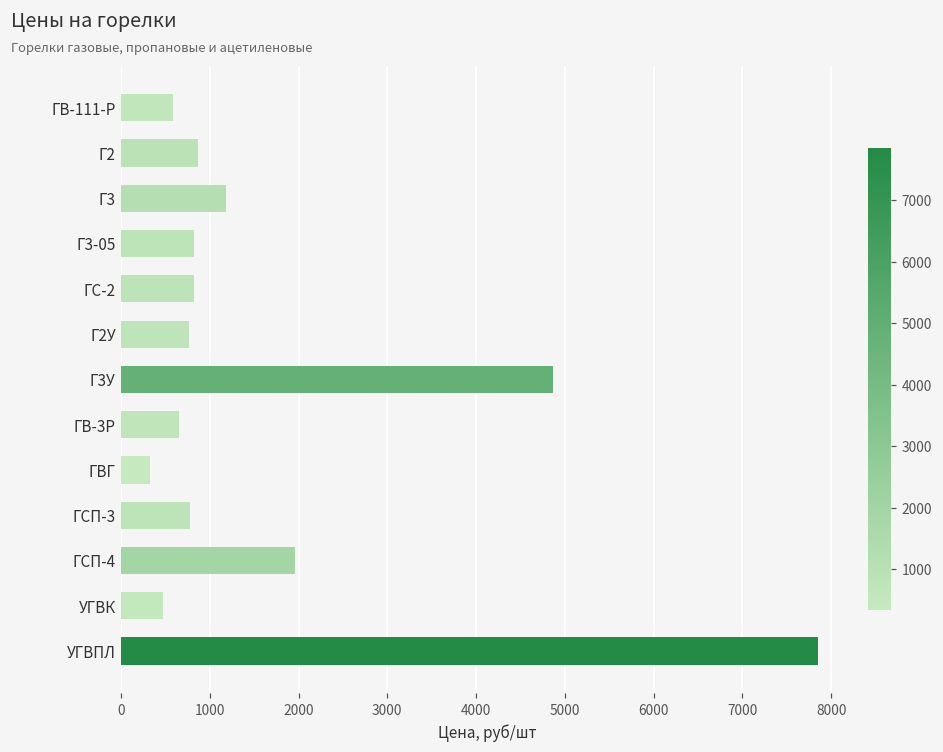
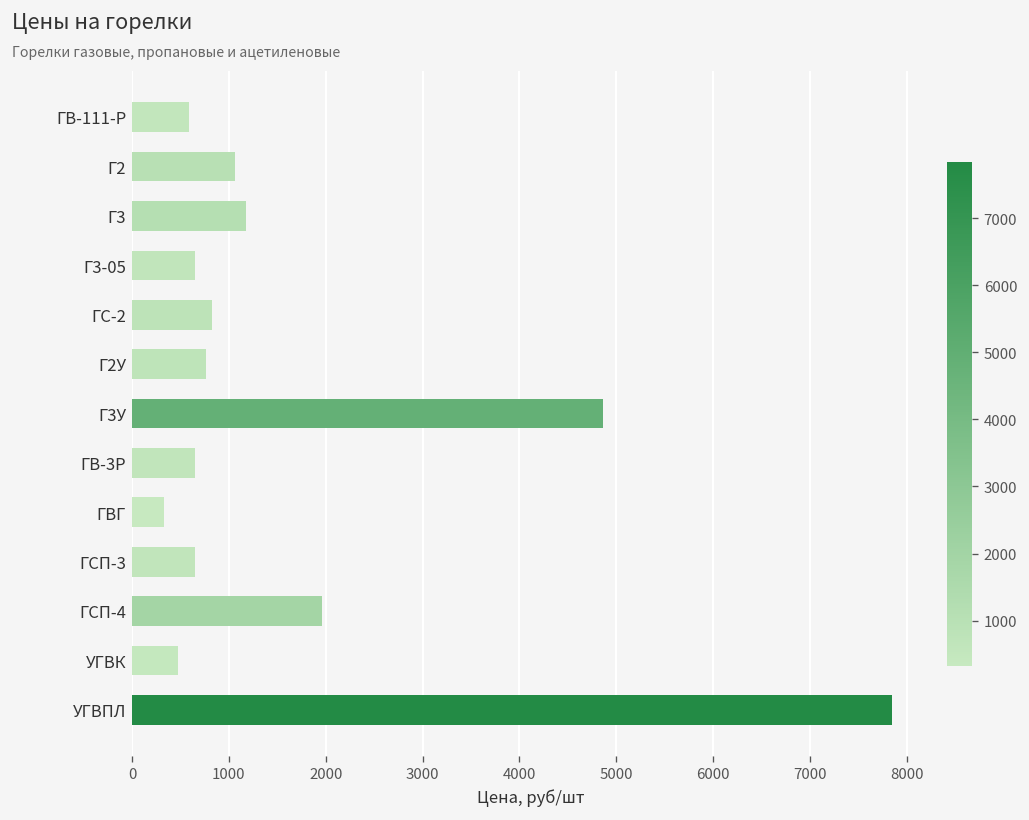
Г2: 900 -> 1100
Г3-05: 800 -> 600
ГСП-3: 800 -> 600
